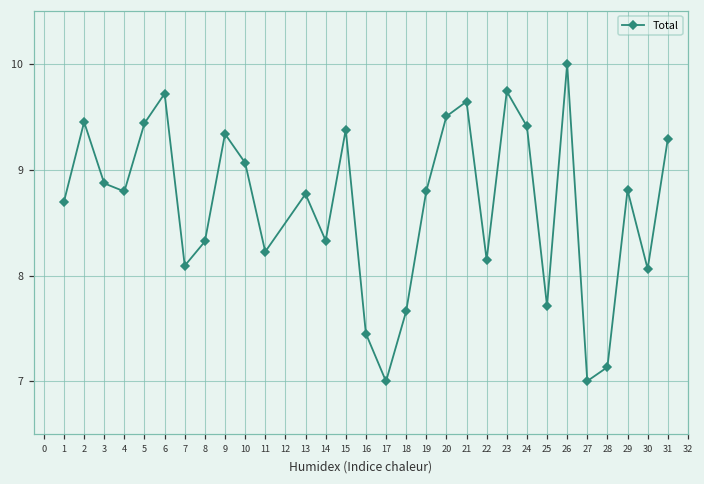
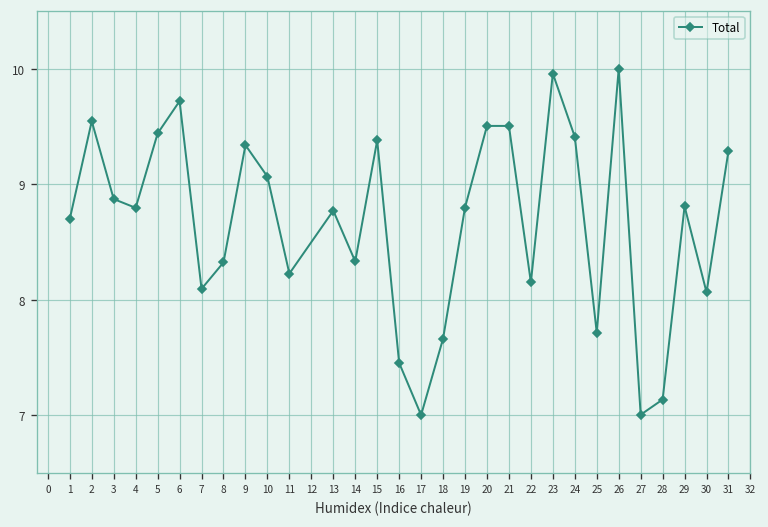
2: 9.45 -> 9.55
21: 9.6 -> 9.5
23: 9.7 -> 10.0
